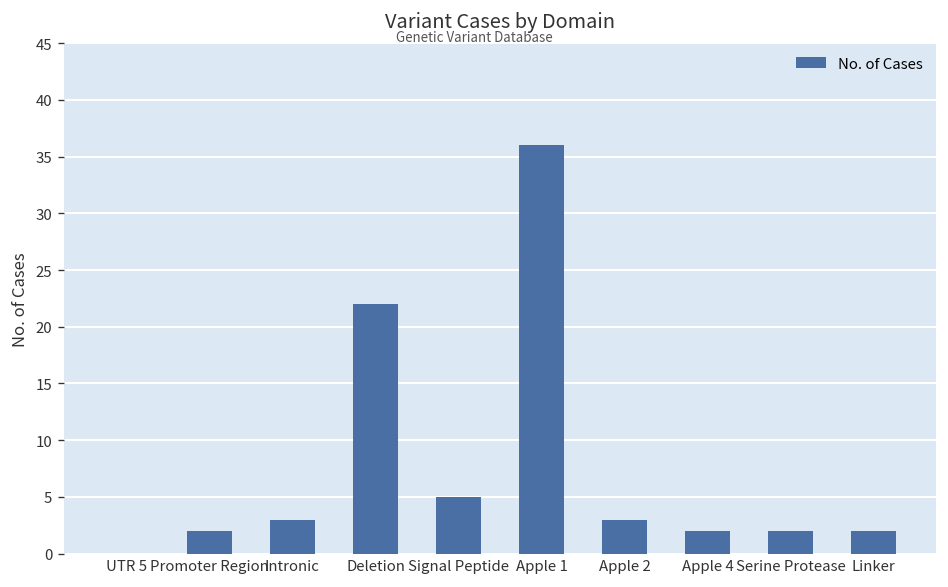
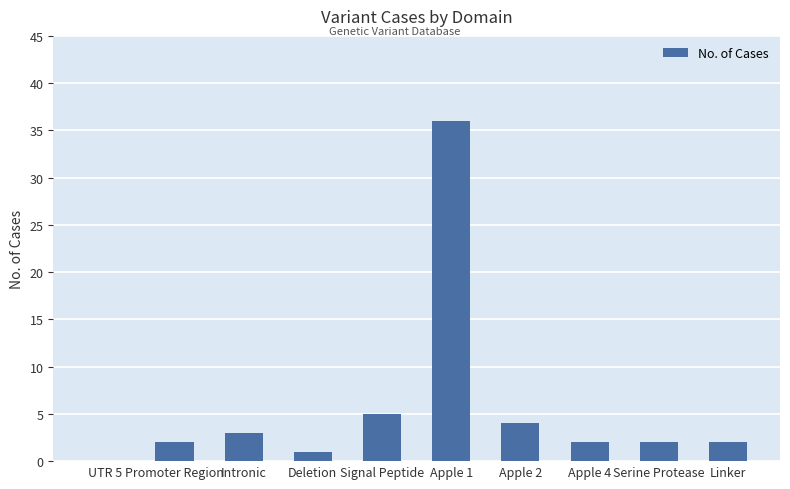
Deletion: 22 -> 1
Apple 2: 3 -> 4
